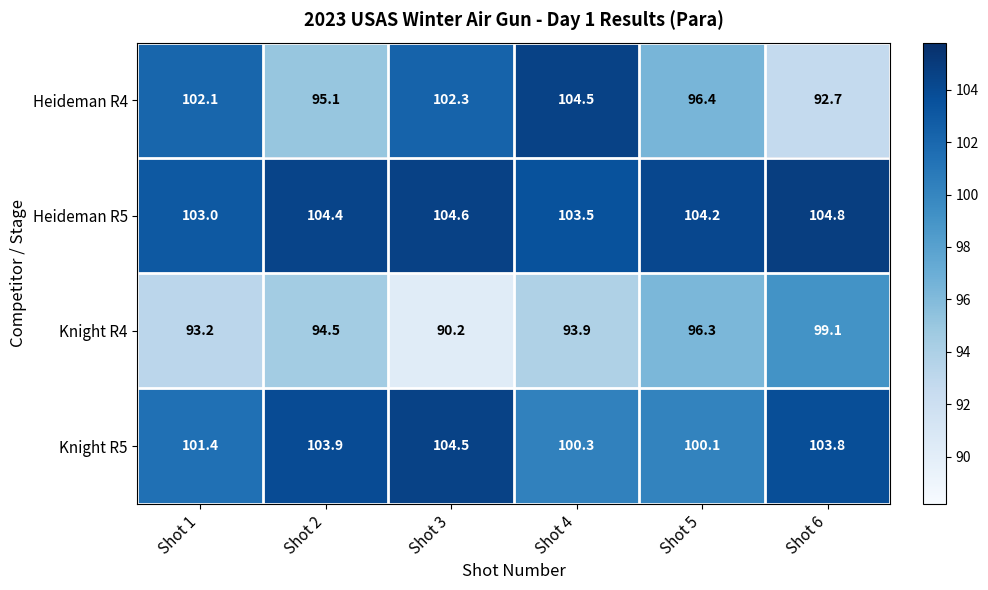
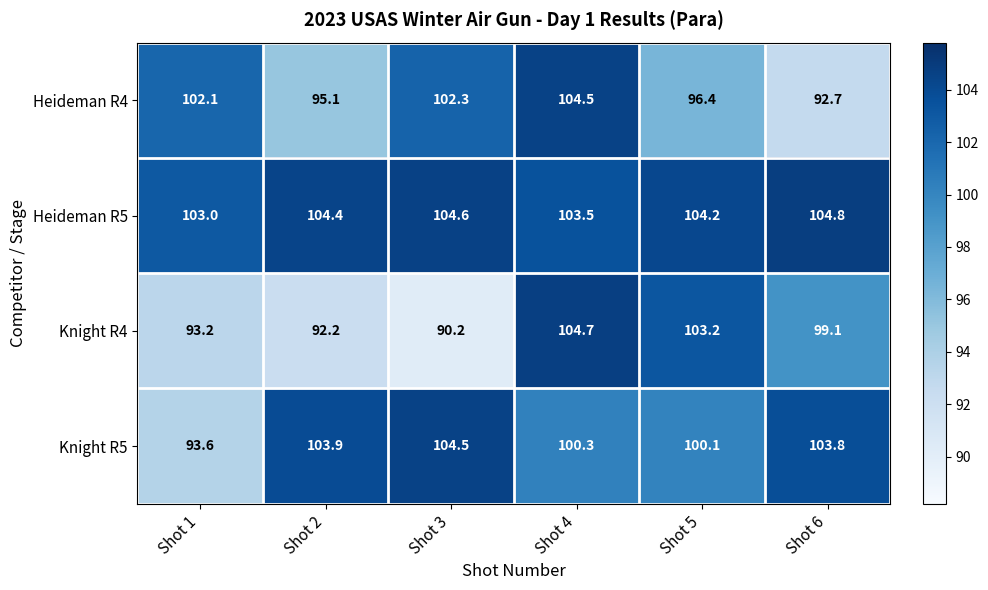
Knight R4, Shot 2: 94.5 -> 92.2
Knight R4, Shot 4: 93.9 -> 104.7
Knight R4, Shot 5: 96.3 -> 103.2
Knight R5, Shot 1: 101.4 -> 93.6
